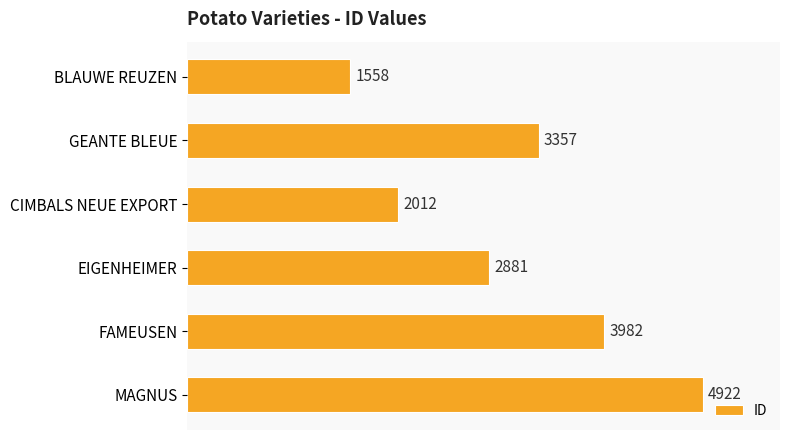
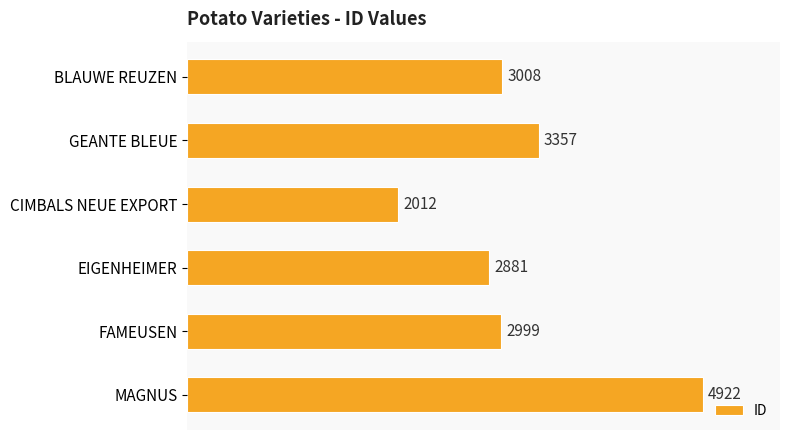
BLAUWE REUZEN: 1558 -> 3008
FAMEUSEN: 3982 -> 2999
